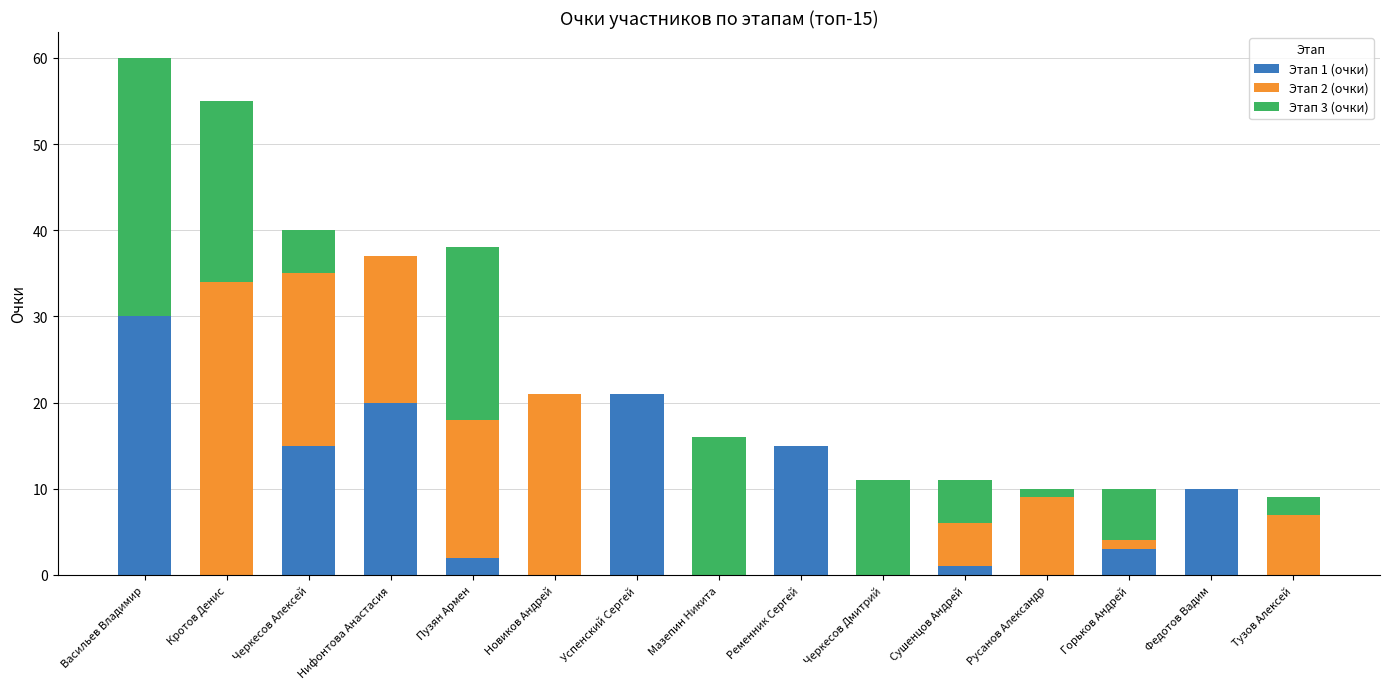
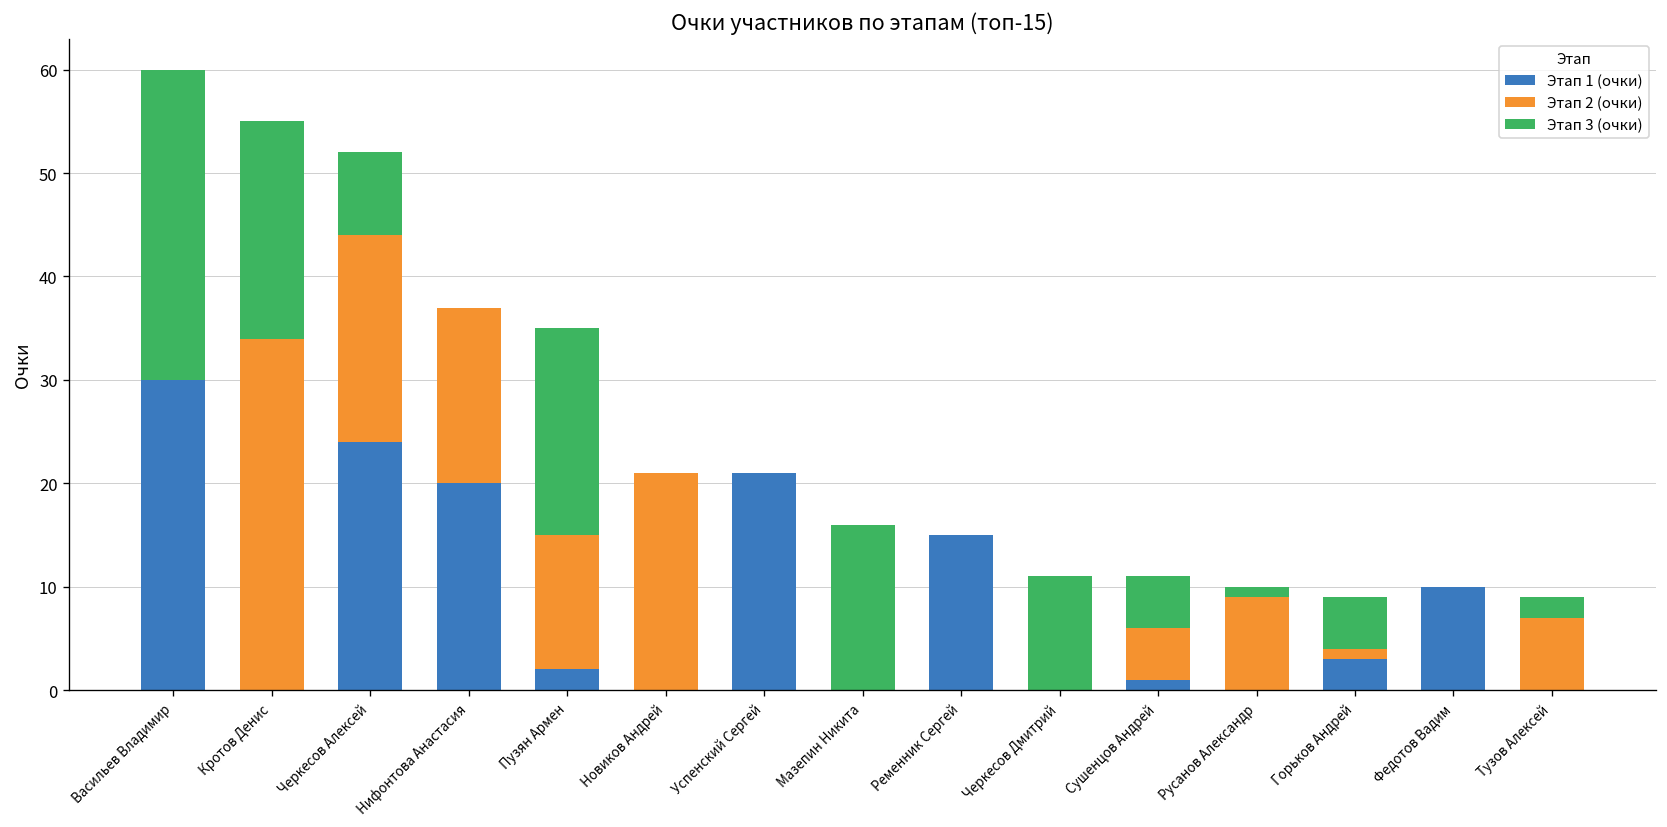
Этап 1 (очки), Черкесов Алексей: 15 -> 24
Этап 3 (очки), Черкесов Алексей: 5 -> 8
Этап 2 (очки), Пузян Армен: 16 -> 13
Этап 3 (очки), Горьков Андрей: 6 -> 5
